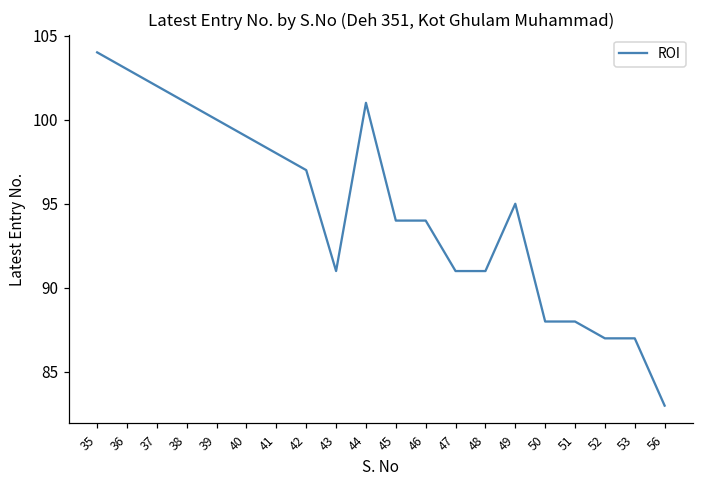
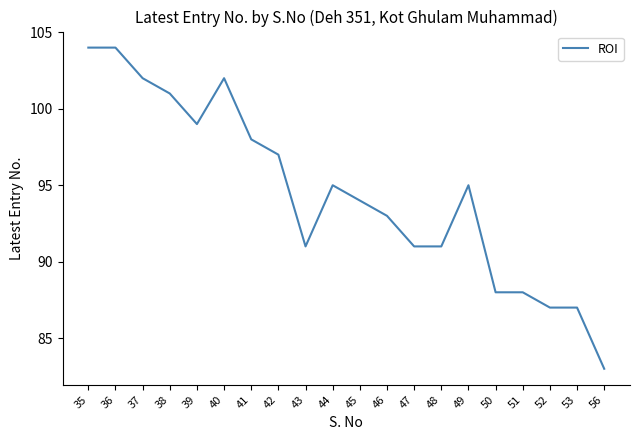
36: 103 -> 104
39: 100 -> 99
40: 99 -> 102
44: 101 -> 95
46: 94 -> 93
